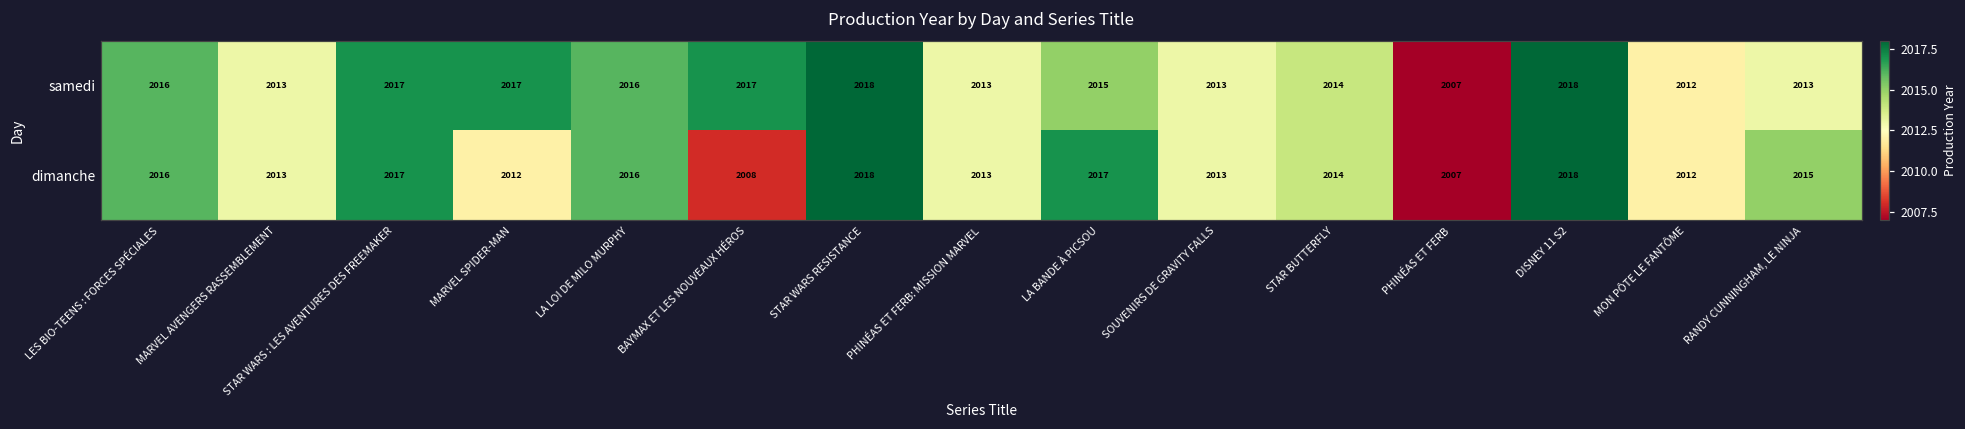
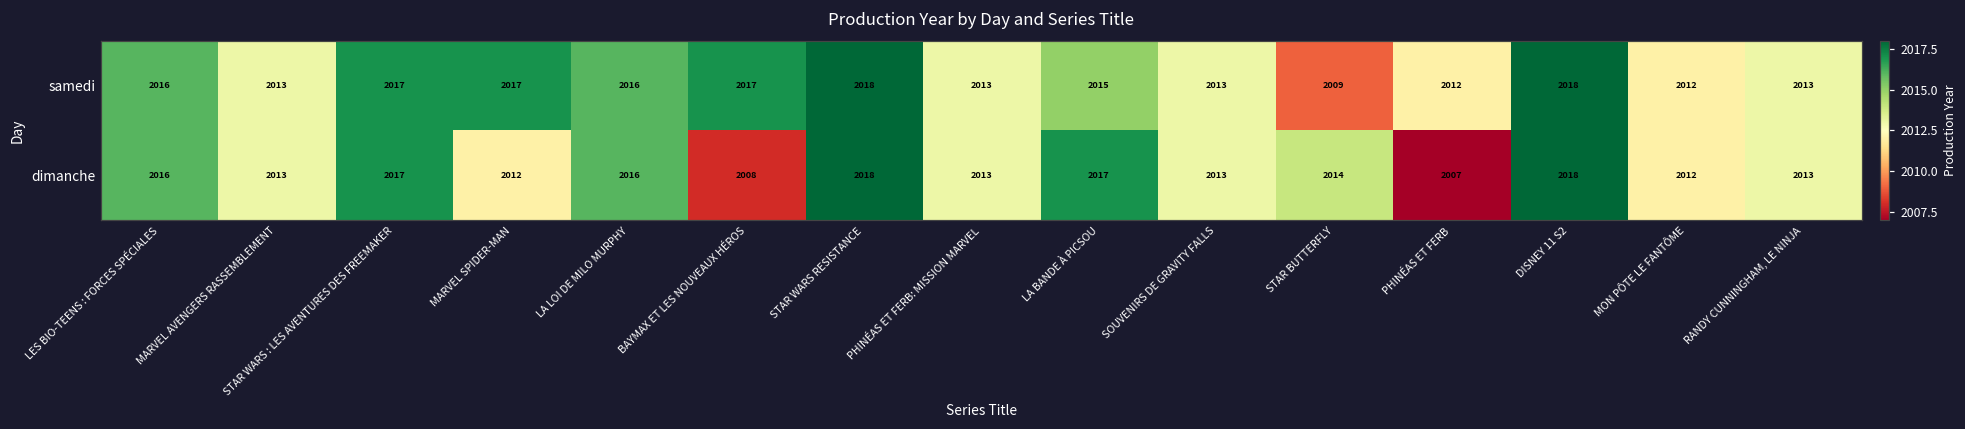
samedi, STAR BUTTERFLY: 2014 -> 2009
samedi, PHINÉAS ET FERB: 2007 -> 2012
dimanche, RANDY CUNNINGHAM, LE NINJA: 2015 -> 2013
